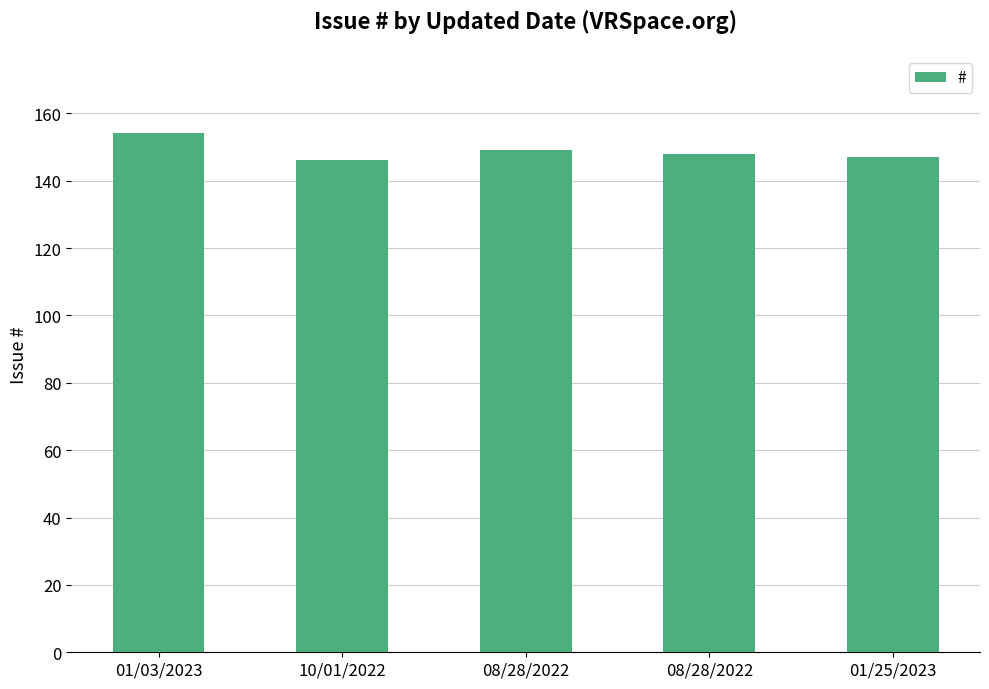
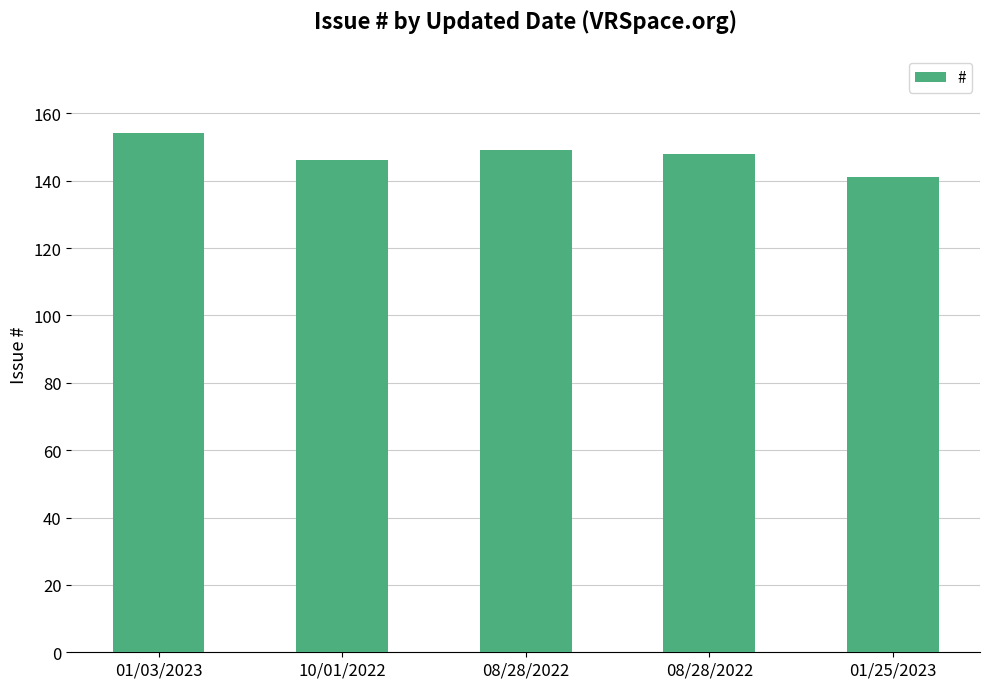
01/25/2023: 147 -> 141
